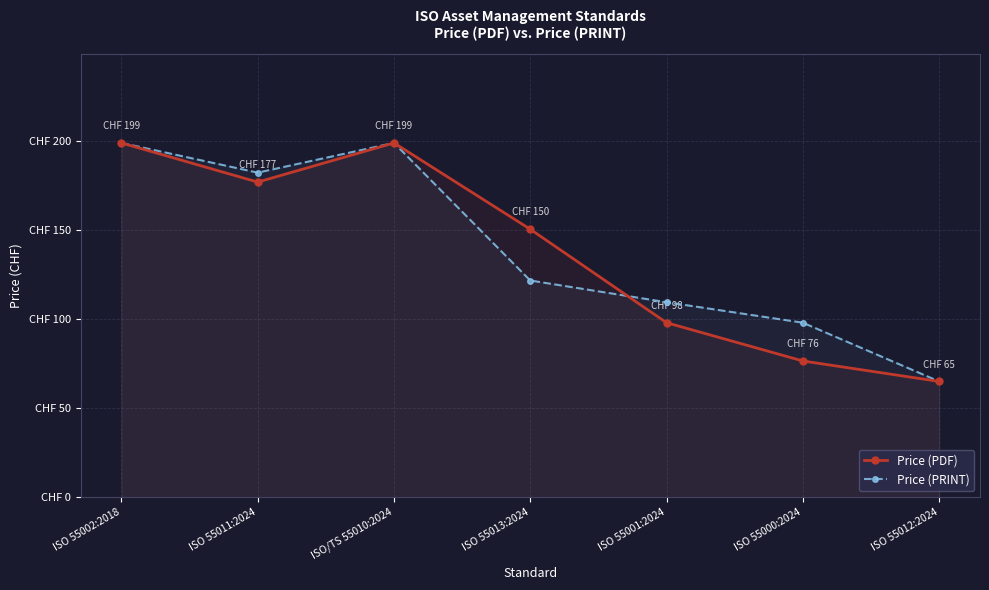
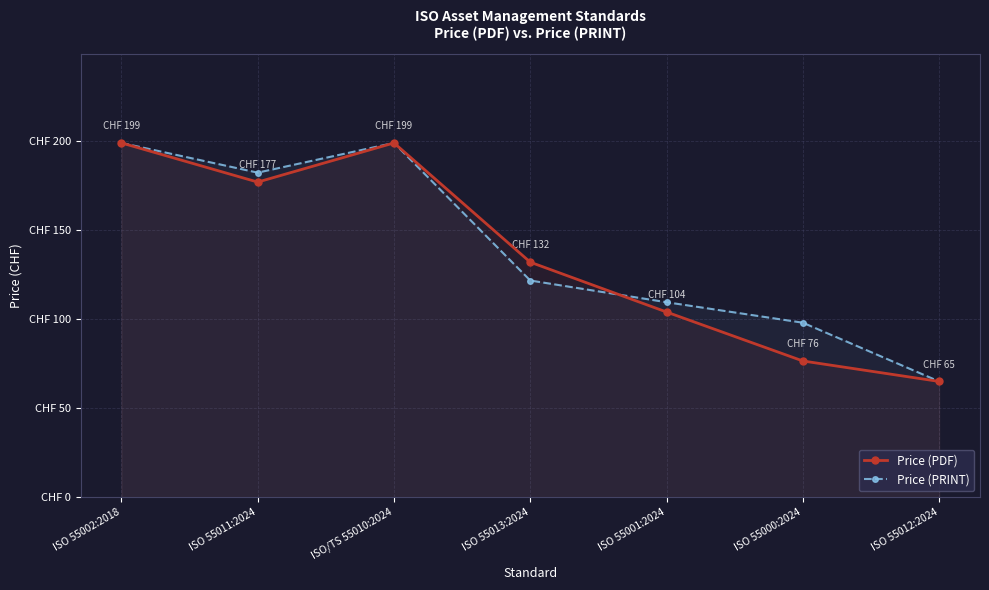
Price (PDF), ISO 55013:2024: 150 -> 132
Price (PDF), ISO 55001:2024: 98 -> 104
